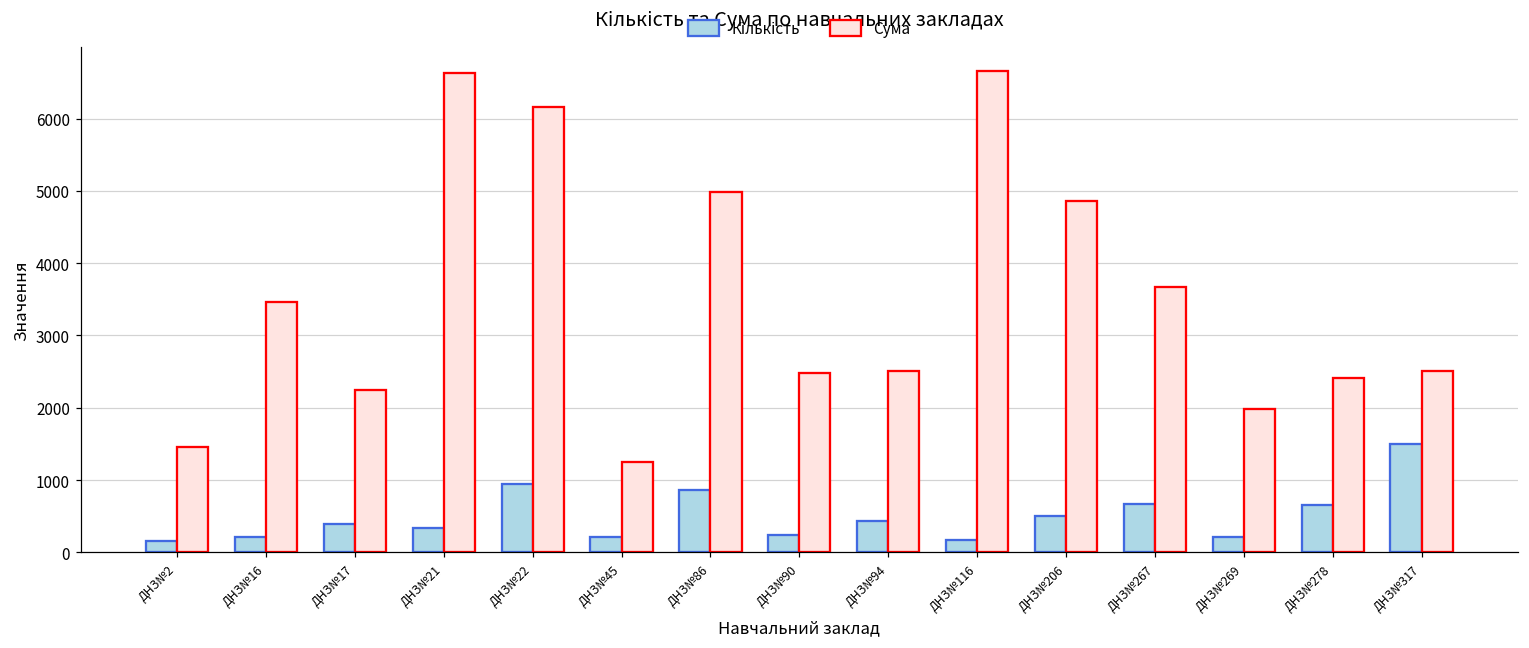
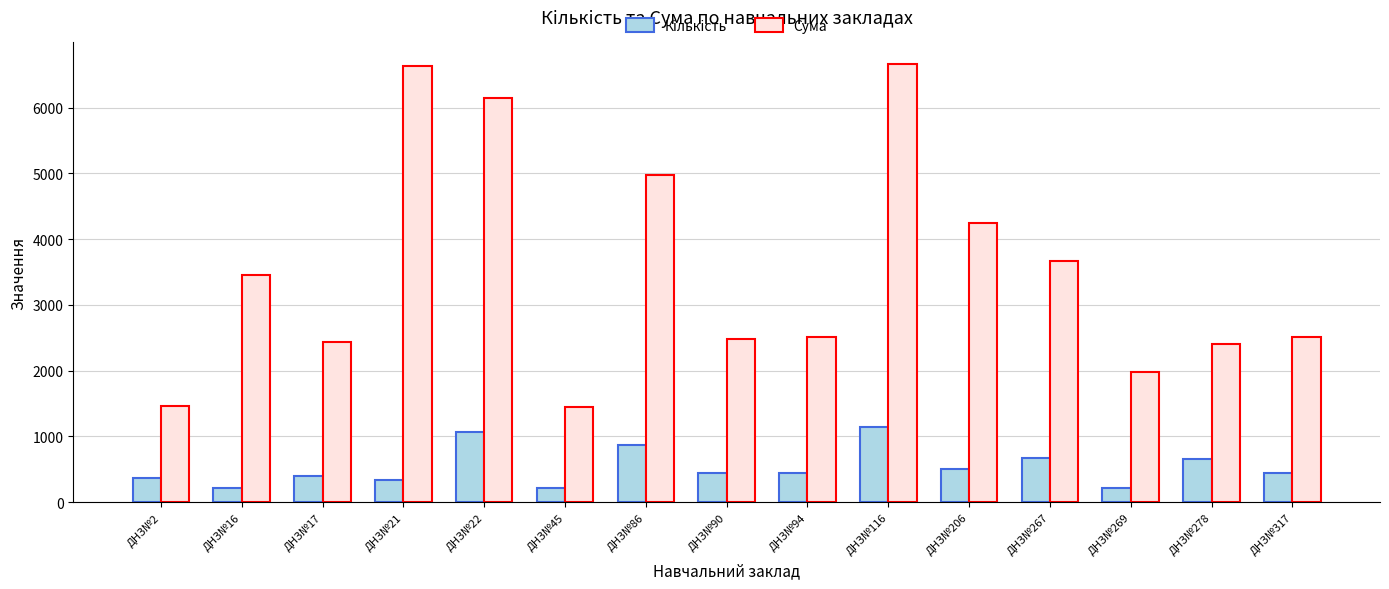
Кількість, ДНЗ№2: 200 -> 400
Сума, ДНЗ№17: 2300 -> 2400
Кількість, ДНЗ№22: 900 -> 1100
Сума, ДНЗ№45: 1300 -> 1400
Кількість, ДНЗ№90: 200 -> 400
Кількість, ДНЗ№116: 200 -> 1100
Сума, ДНЗ№206: 4900 -> 4300
Кількість, ДНЗ№317: 1500 -> 400
